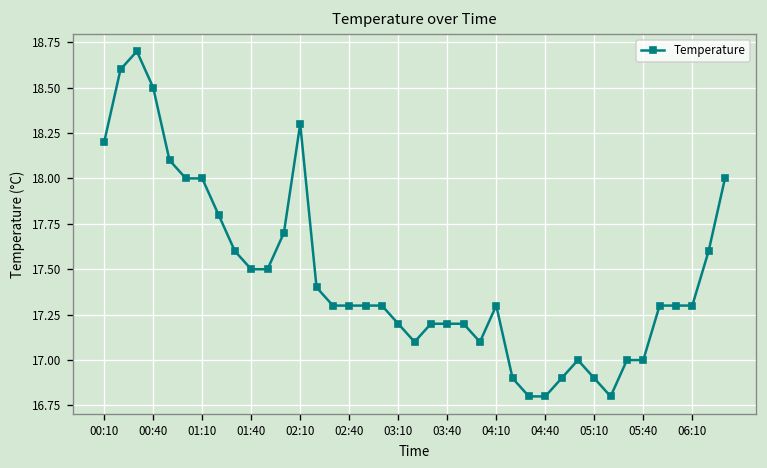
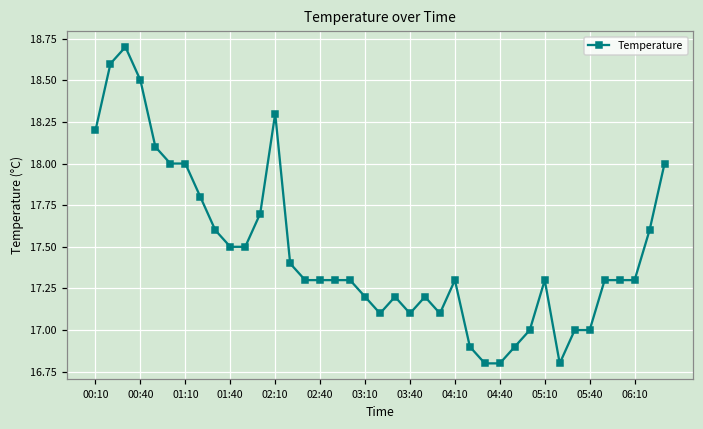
03:40: 17.2 -> 17.1
05:10: 16.9 -> 17.3
